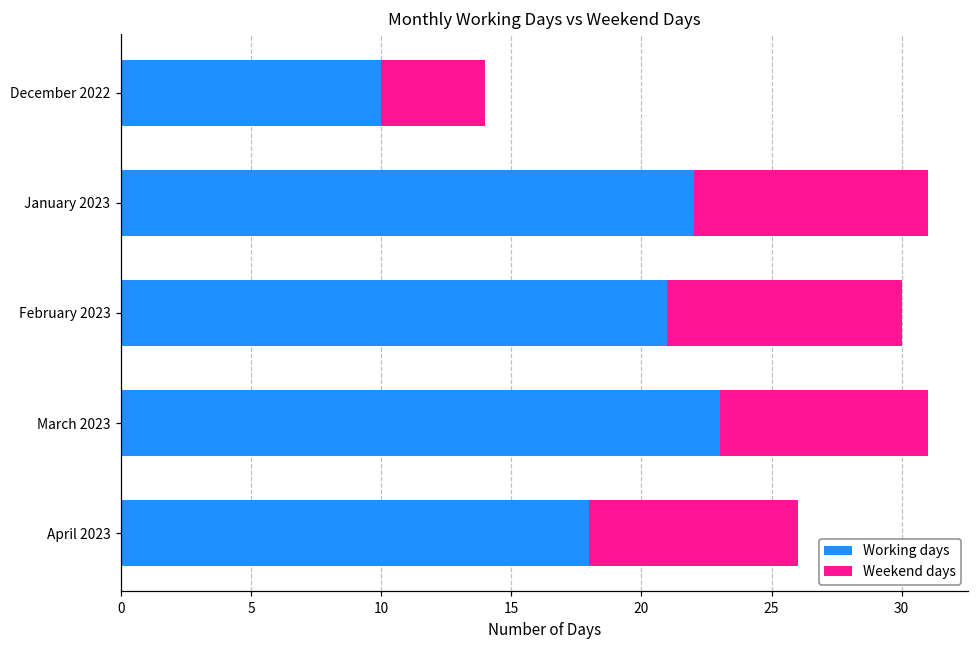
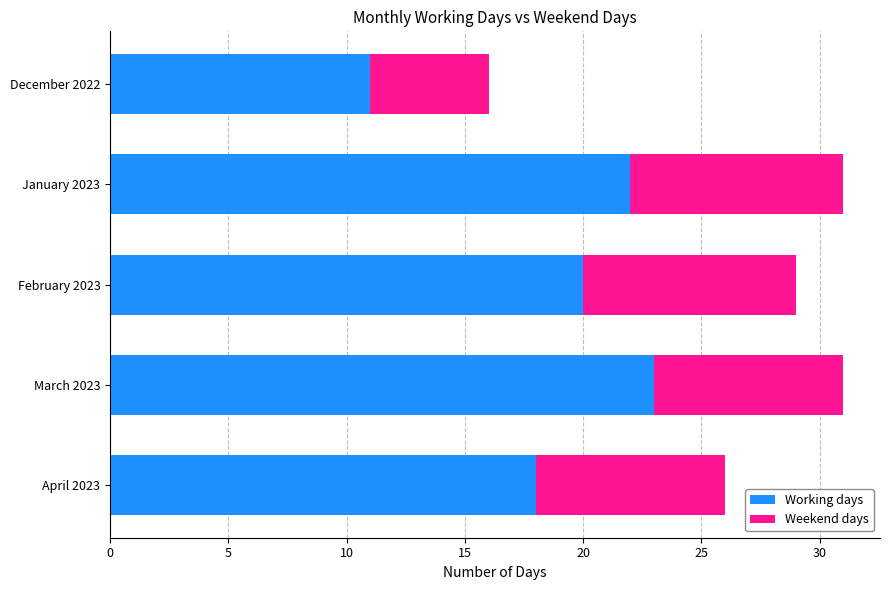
Working days, December 2022: 10 -> 11
Weekend days, December 2022: 4 -> 5
Working days, February 2023: 21 -> 20
